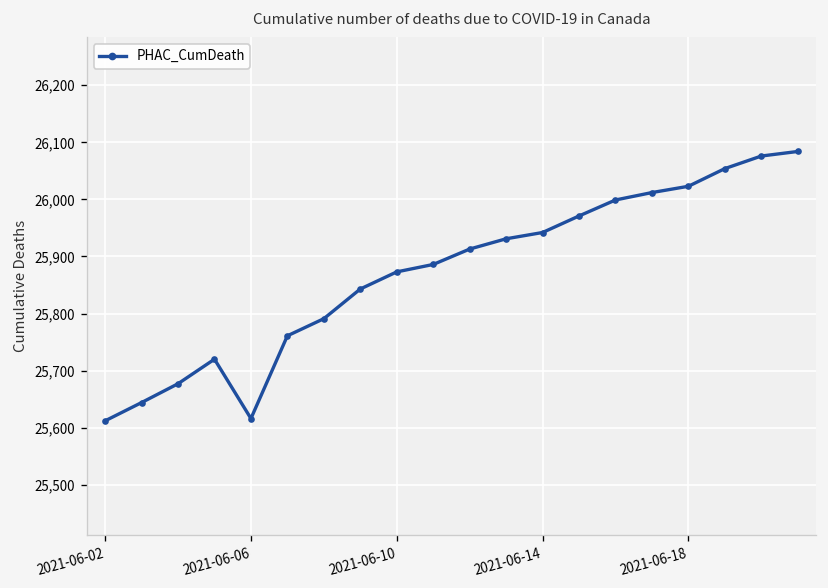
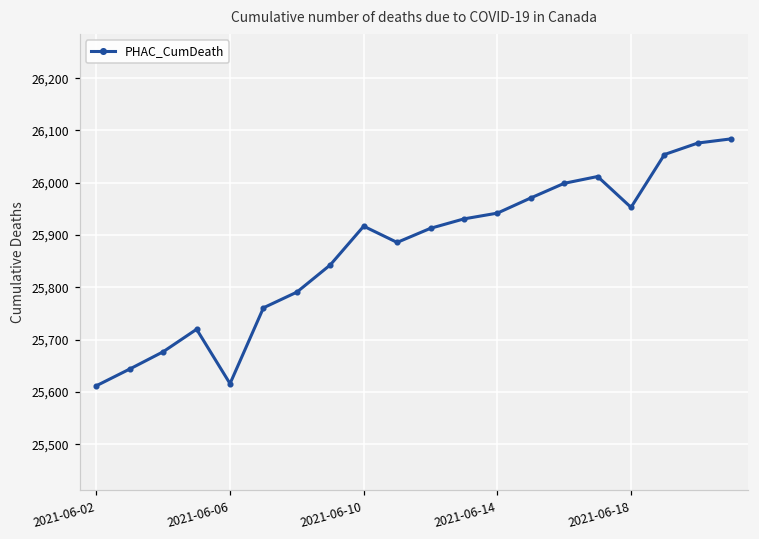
2021-06-10: 25,870 -> 25,920
2021-06-18: 26,020 -> 25,950
